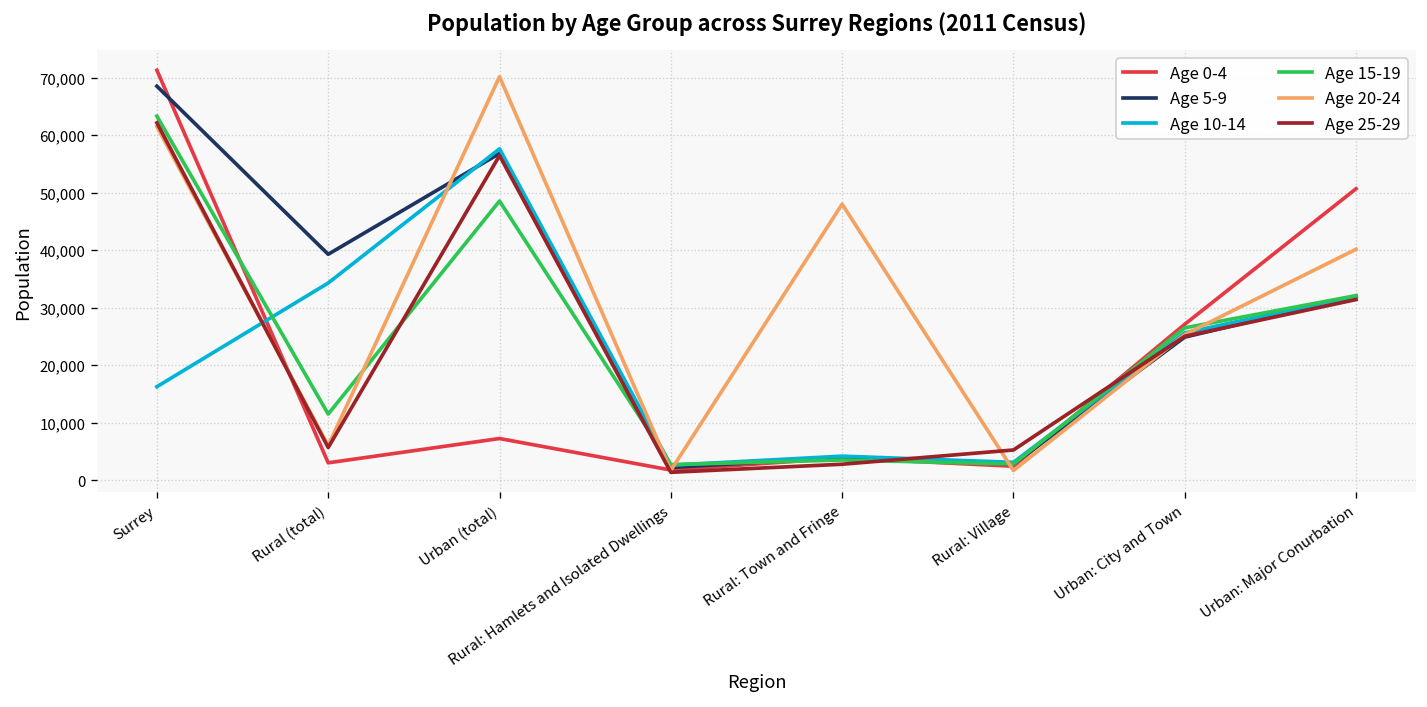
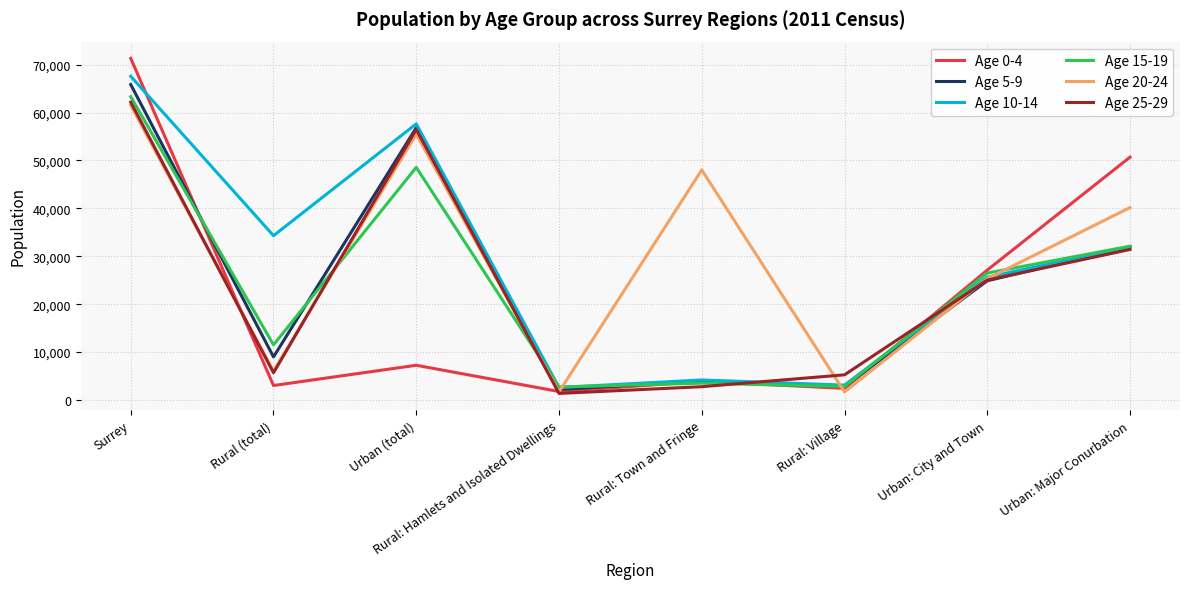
Age 5-9, Surrey: 69,000 -> 66,000
Age 10-14, Surrey: 16,000 -> 68,000
Age 5-9, Rural (total): 39,000 -> 9,000
Age 20-24, Urban (total): 70,000 -> 55,000
